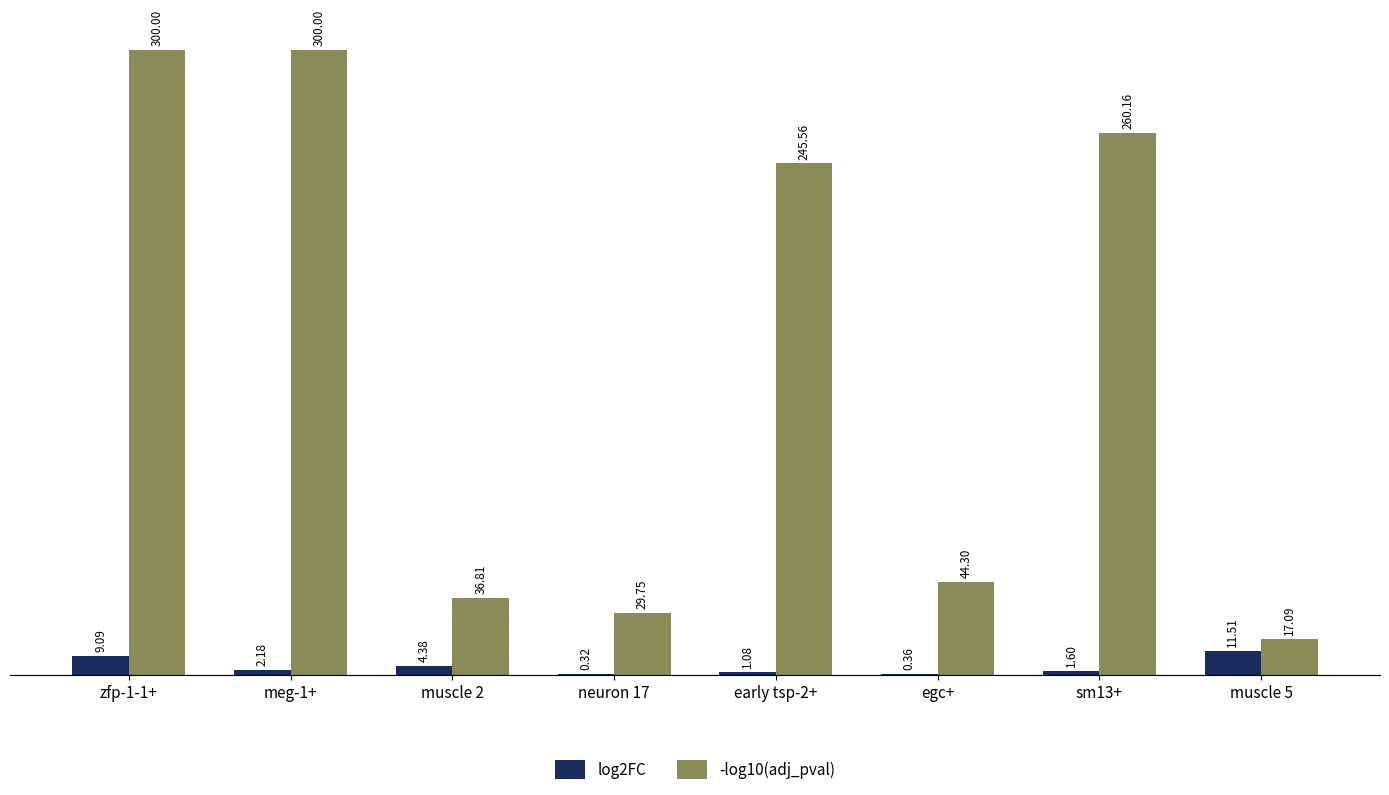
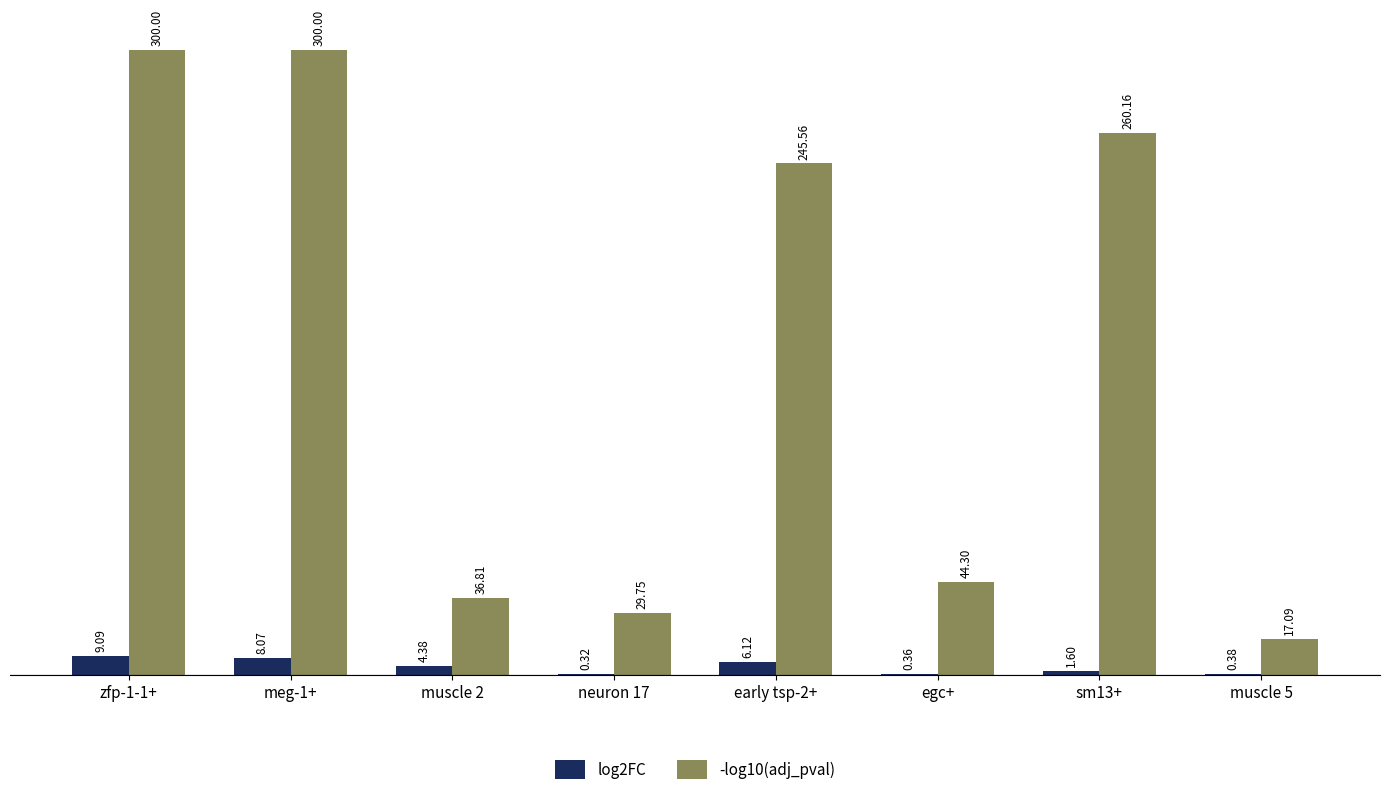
log2FC, meg-1+: 2.18 -> 8.07
log2FC, early tsp-2+: 1.08 -> 6.12
log2FC, muscle 5: 11.51 -> 0.38
